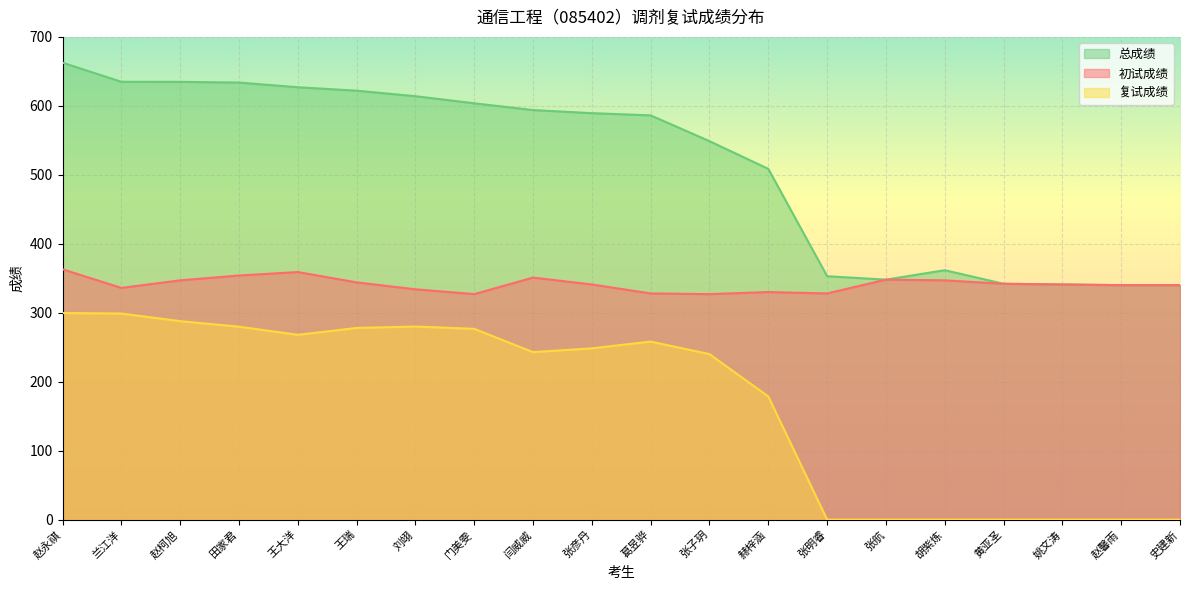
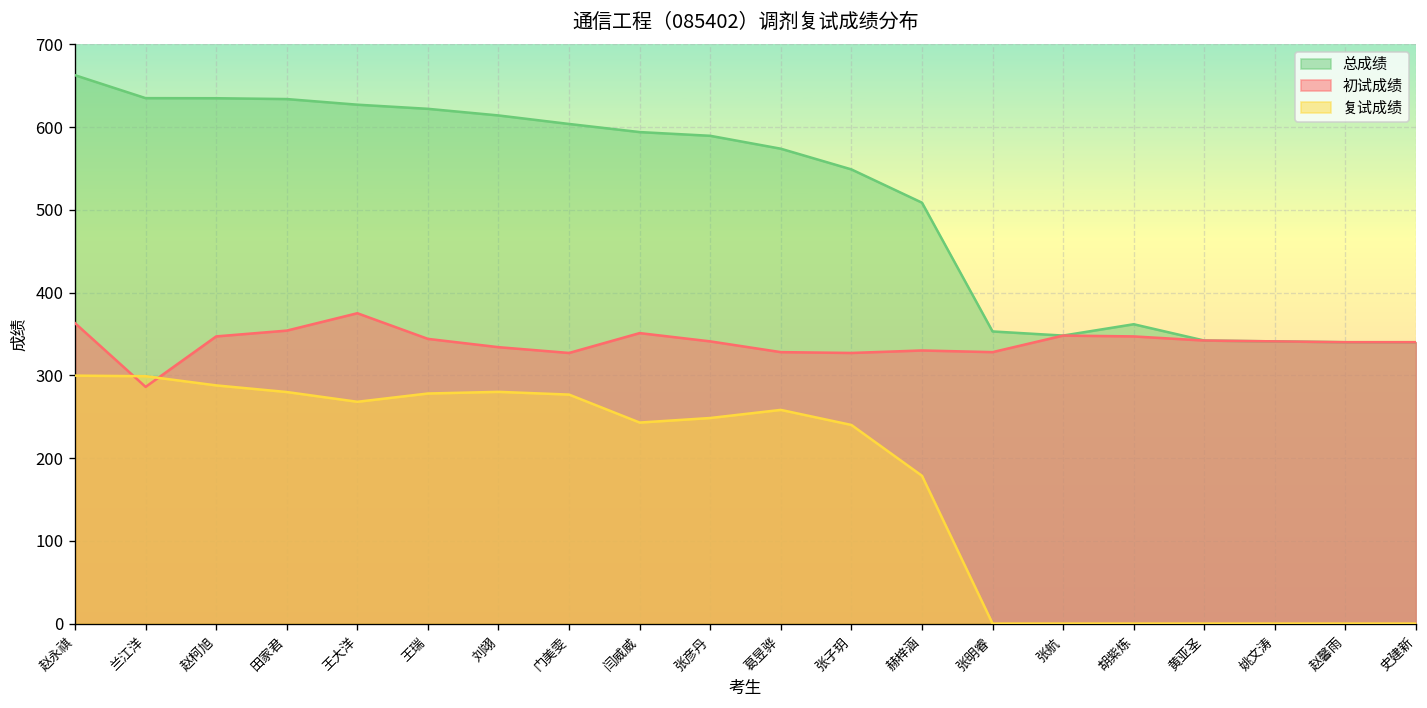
初试成绩, 兰江洋: 340 -> 290
初试成绩, 王大洋: 360 -> 380
总成绩, 葛昱骅: 590 -> 570
